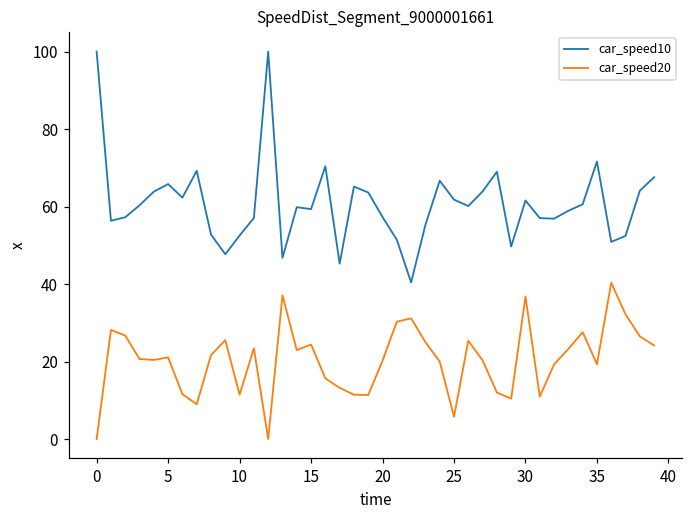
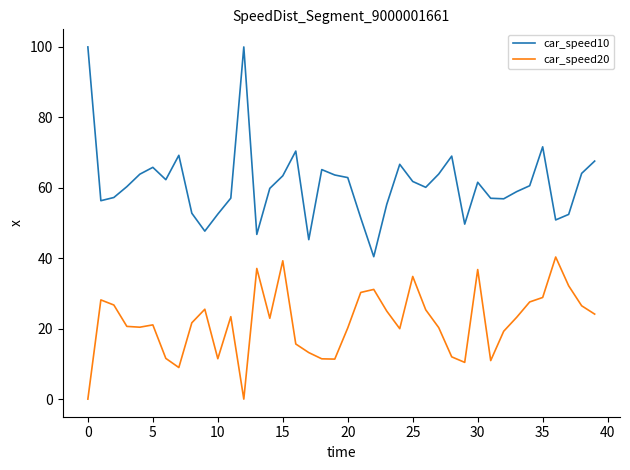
car_speed10, 15: 59 -> 63
car_speed20, 15: 24 -> 39
car_speed10, 20: 57 -> 63
car_speed20, 25: 6 -> 35
car_speed20, 35: 19 -> 29
